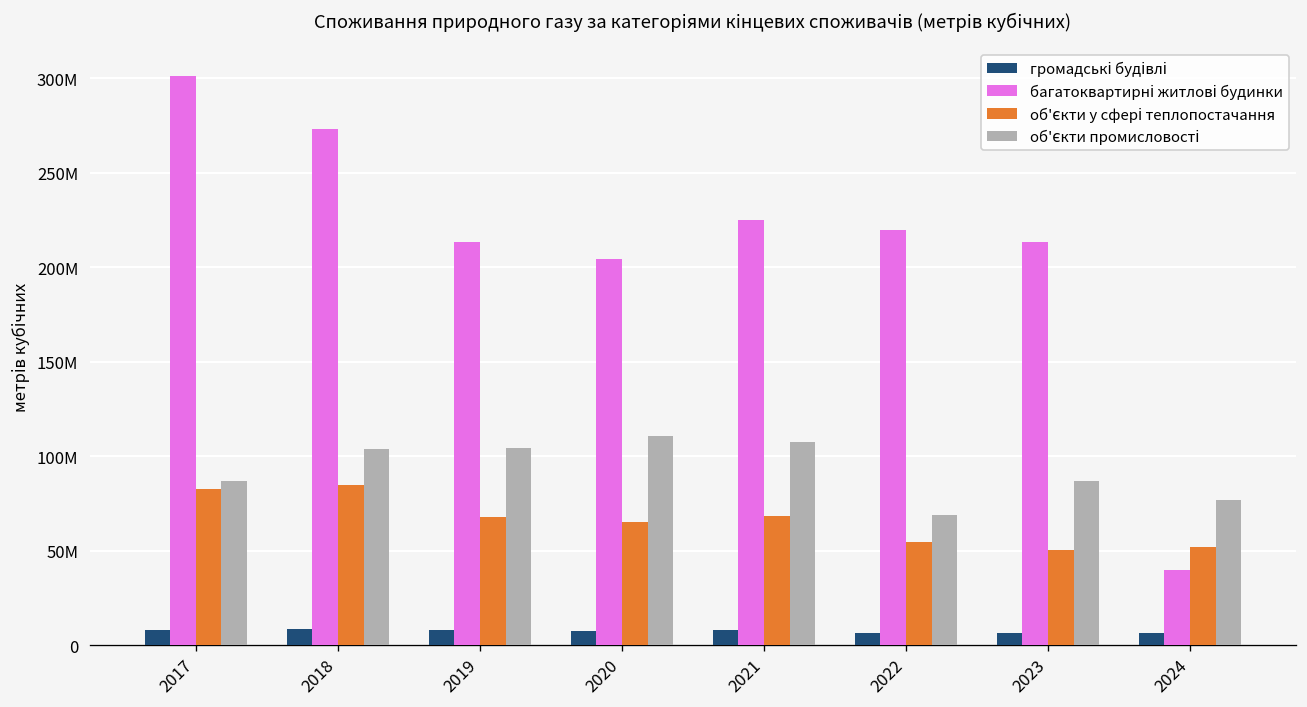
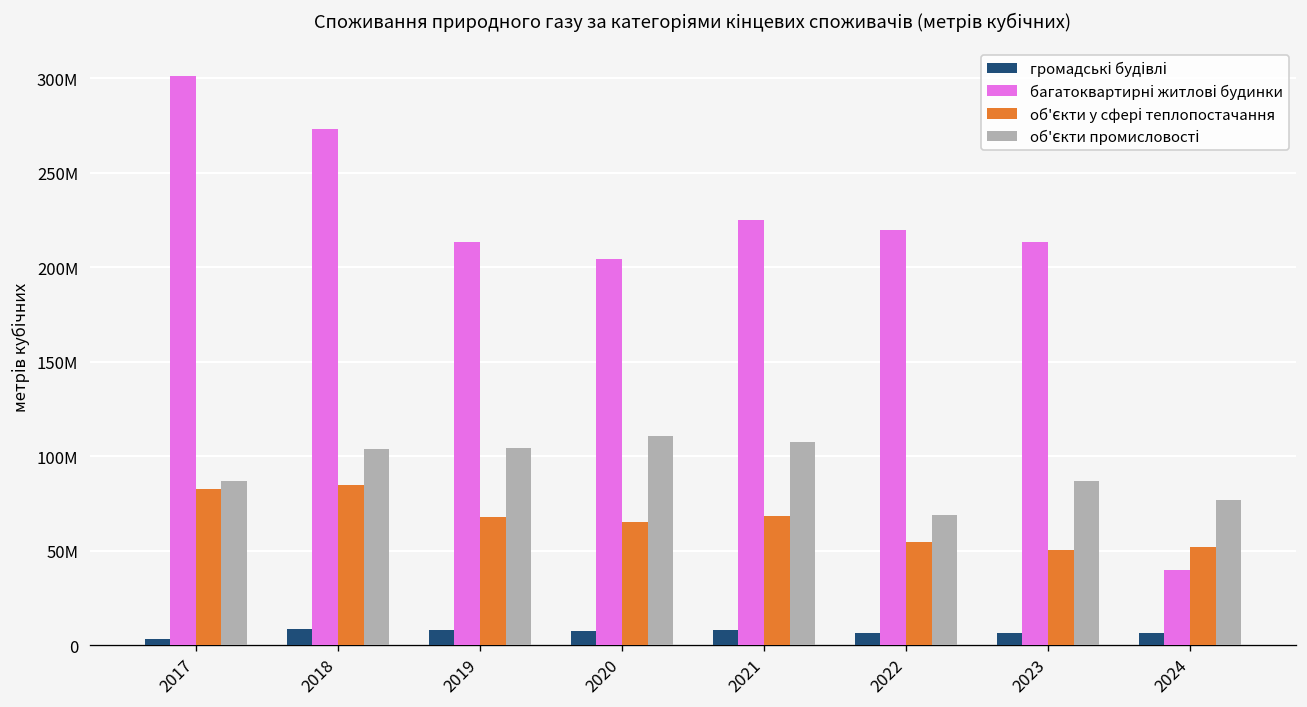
громадські будівлі, 2017: 8000000 -> 3000000
